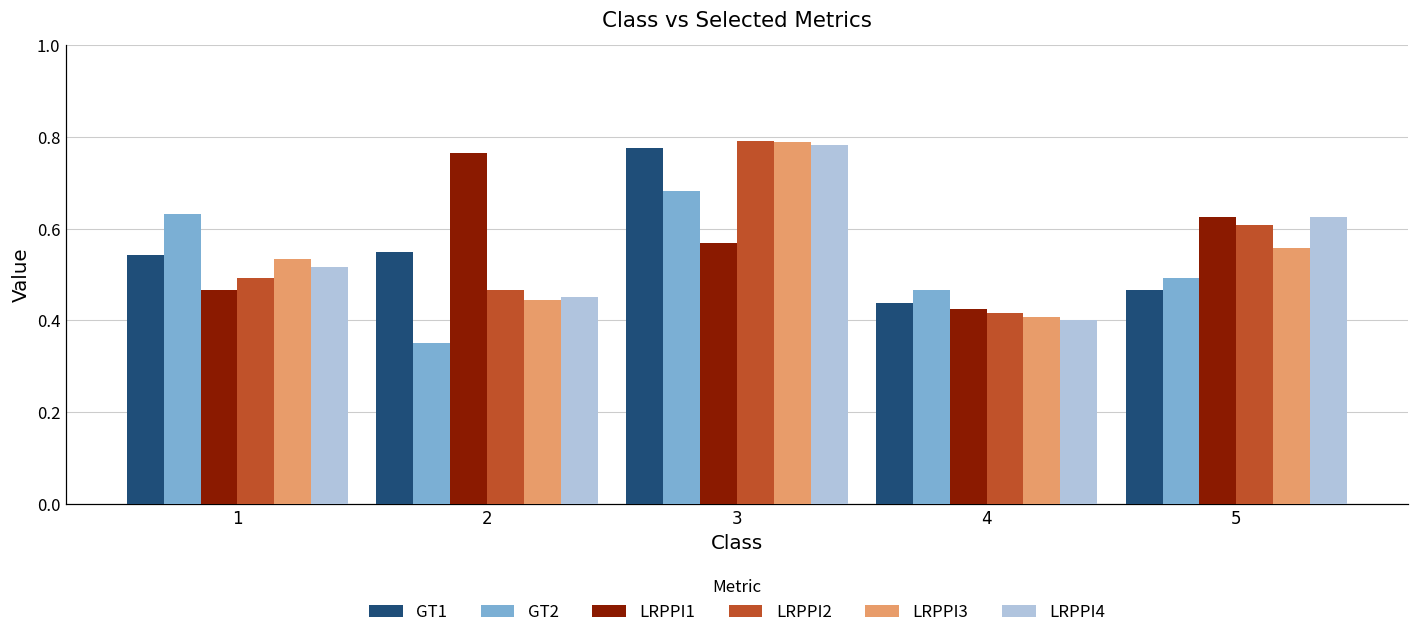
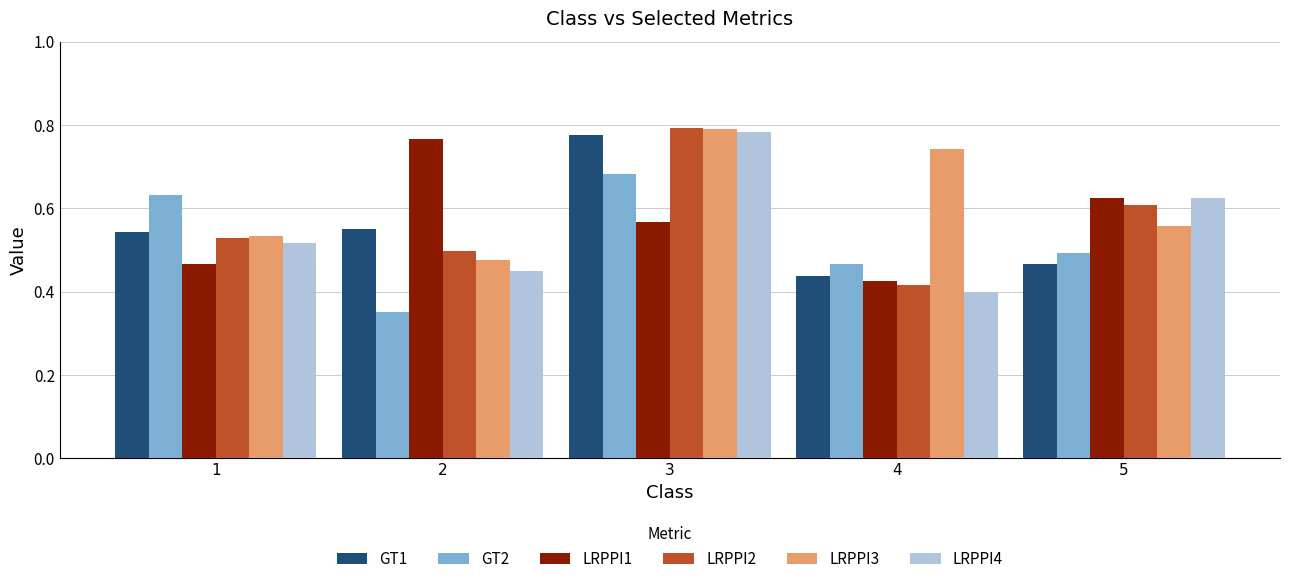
LRPPI2, 1: 0.49 -> 0.53
LRPPI2, 2: 0.47 -> 0.50
LRPPI3, 2: 0.44 -> 0.48
LRPPI3, 4: 0.41 -> 0.74
